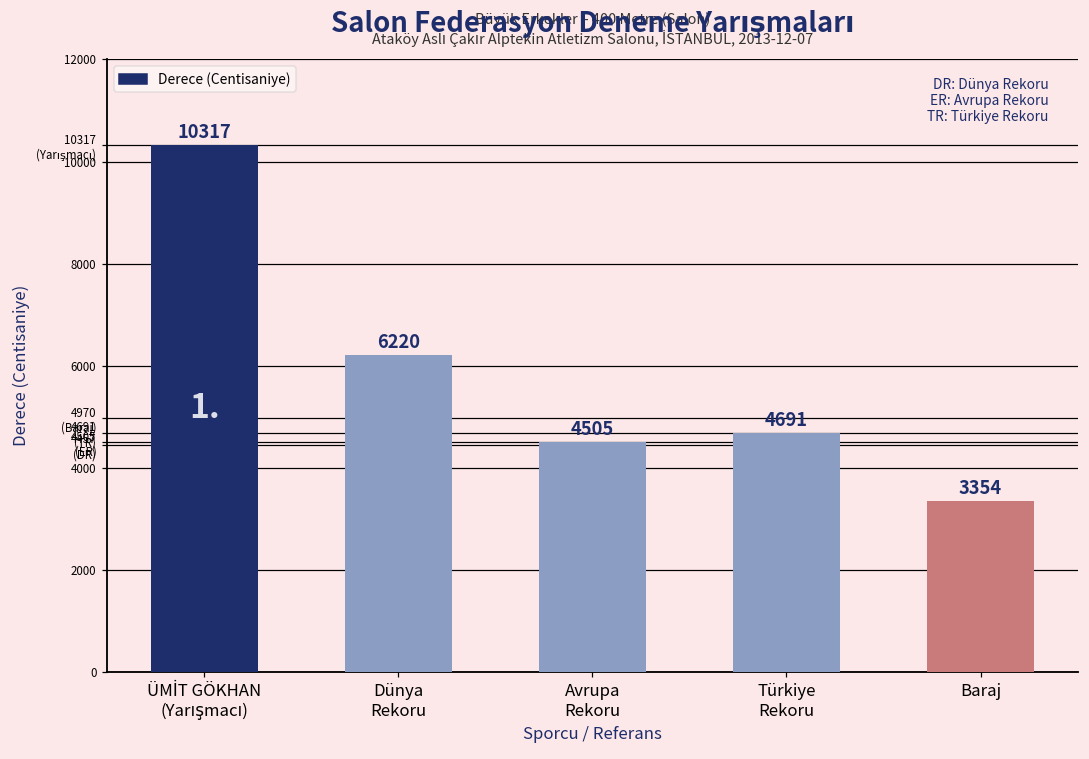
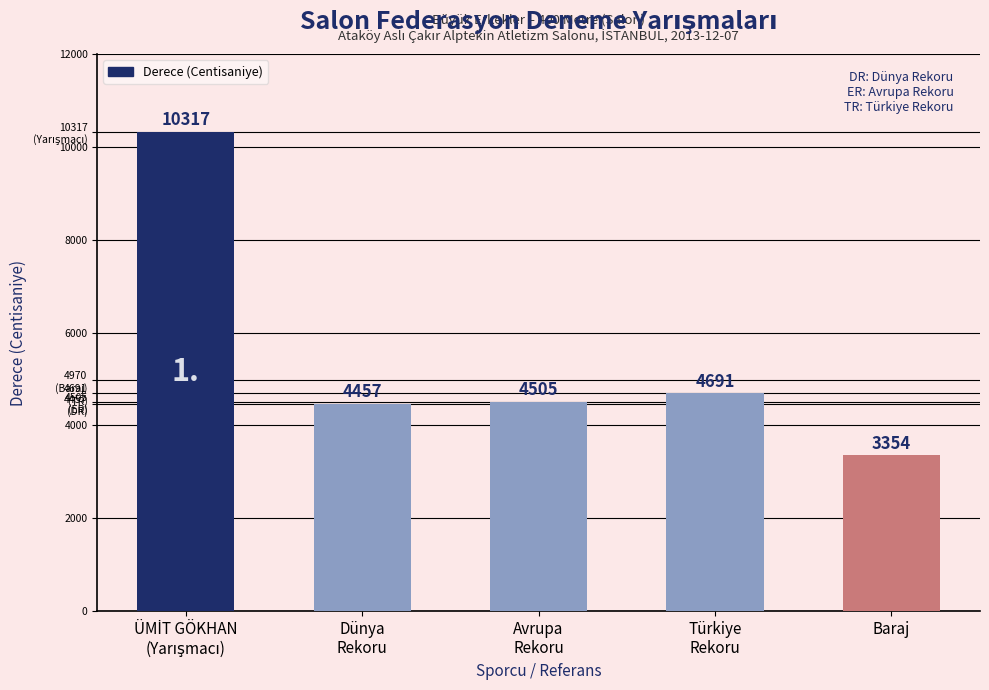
Dünya Rekoru: 6220 -> 4457
